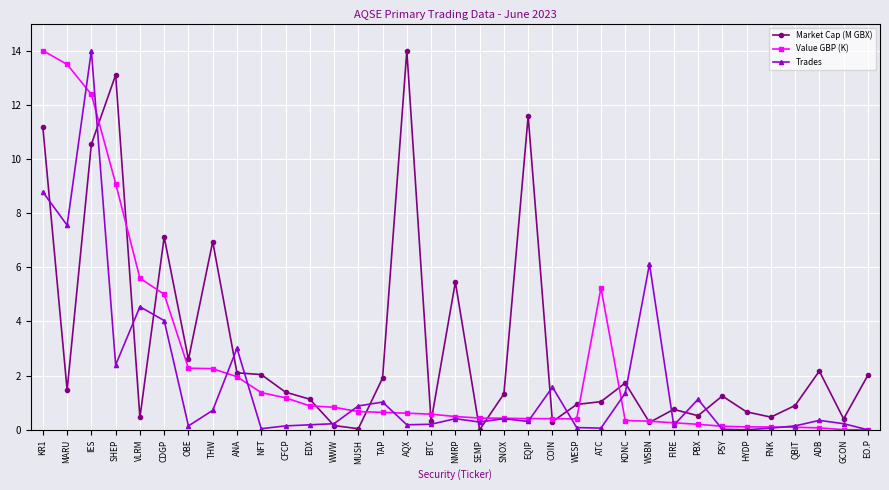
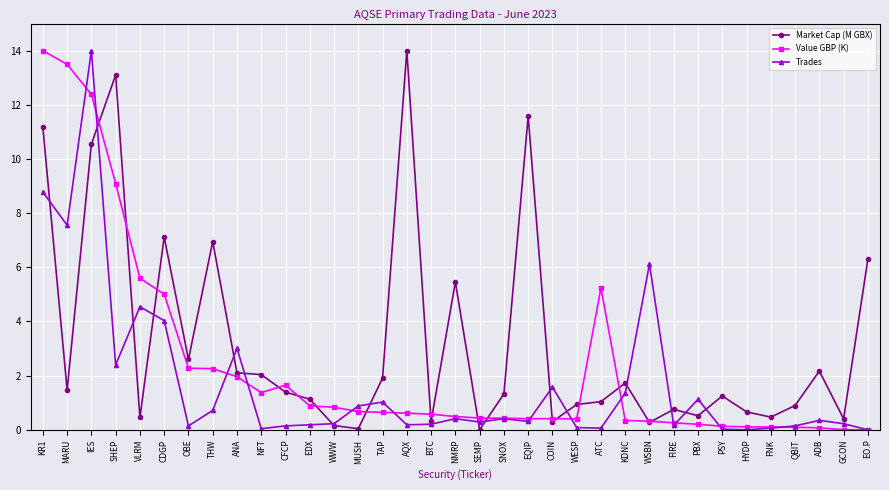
Value GBP (K), CFCP: 1.2 -> 1.6
Market Cap (M GBX), EO.P: 2.0 -> 6.3
